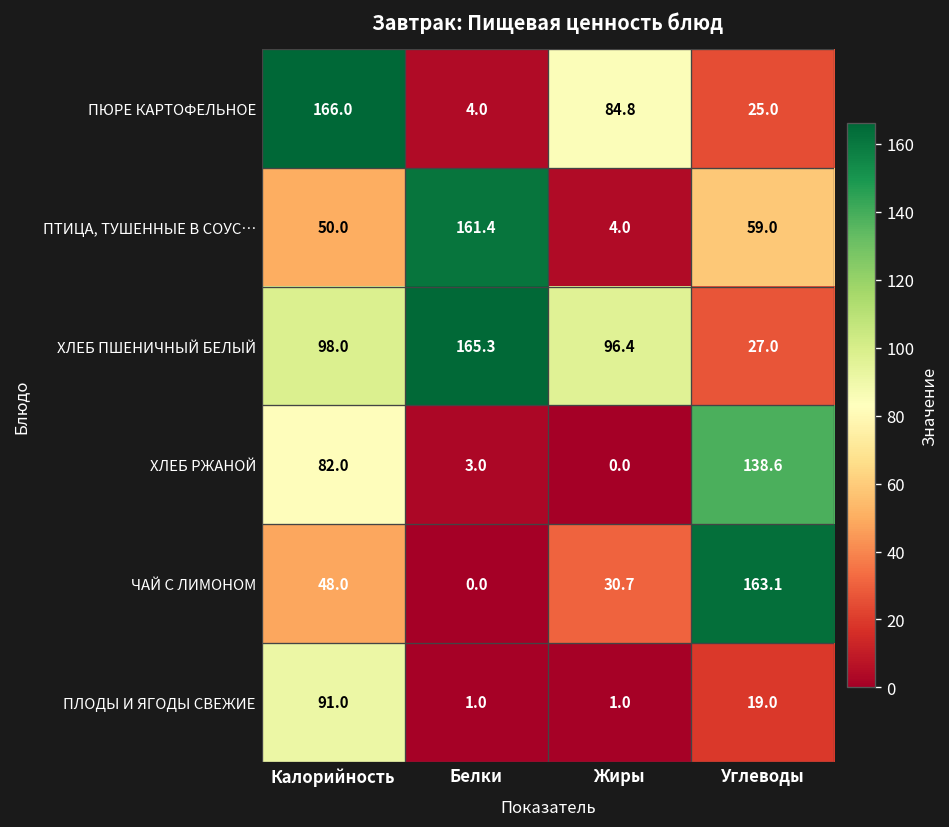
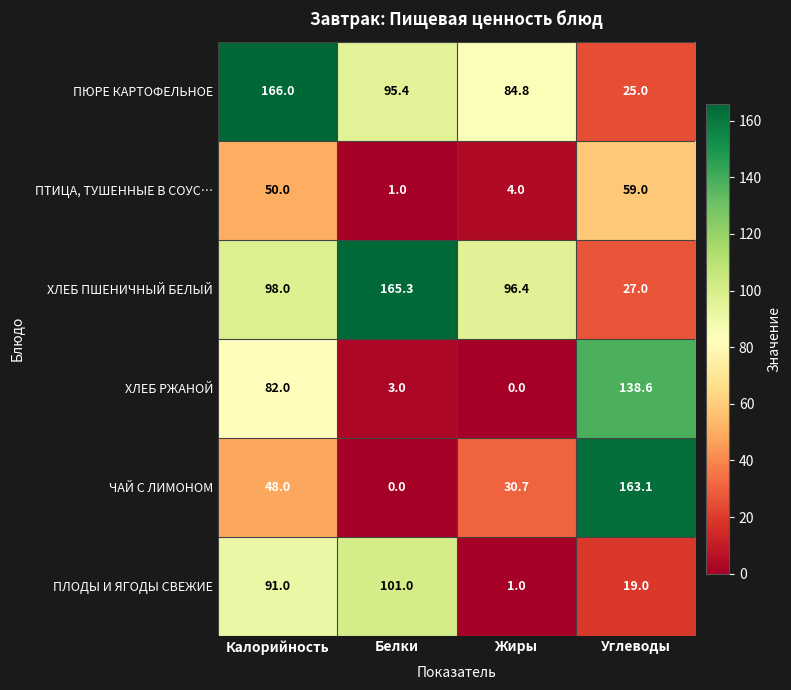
ПЮРЕ КАРТОФЕЛЬНОЕ, Белки: 4.0 -> 95.4
ПТИЦА, ТУШЕННЫЕ В СОУС…, Белки: 161.4 -> 1.0
ПЛОДЫ И ЯГОДЫ СВЕЖИЕ, Белки: 1.0 -> 101.0
